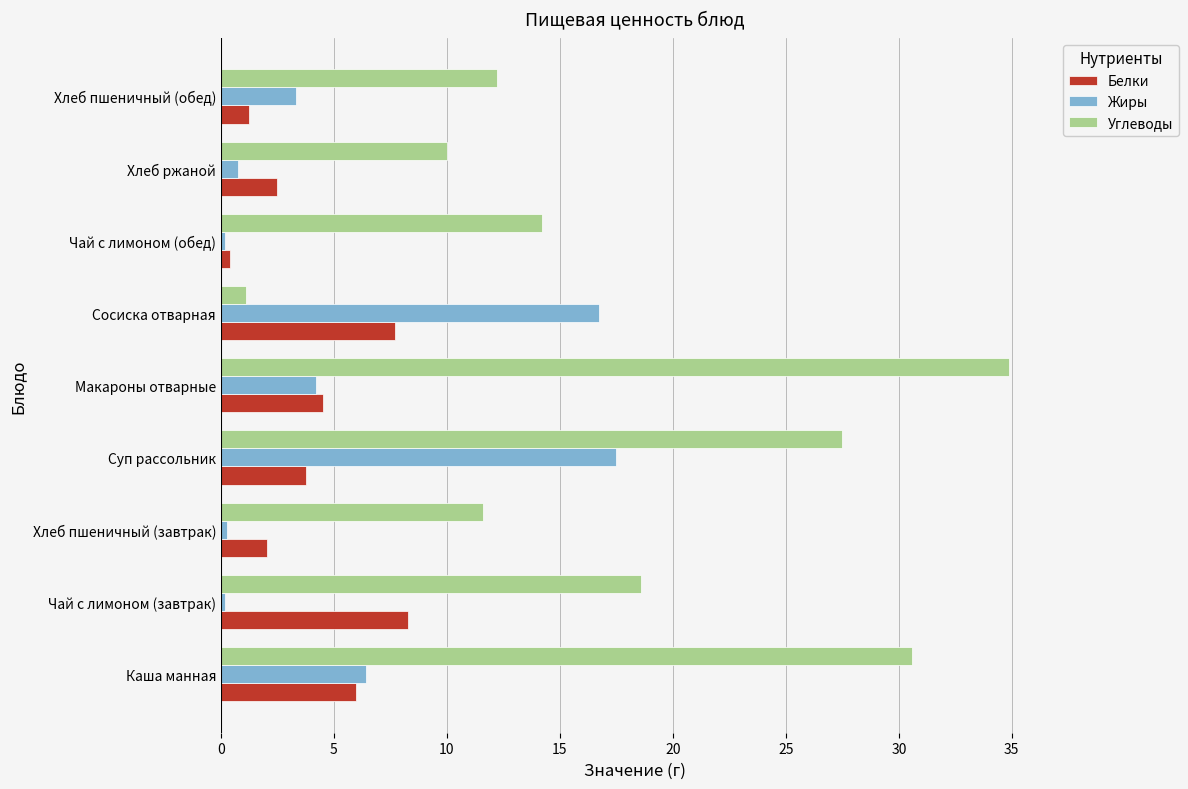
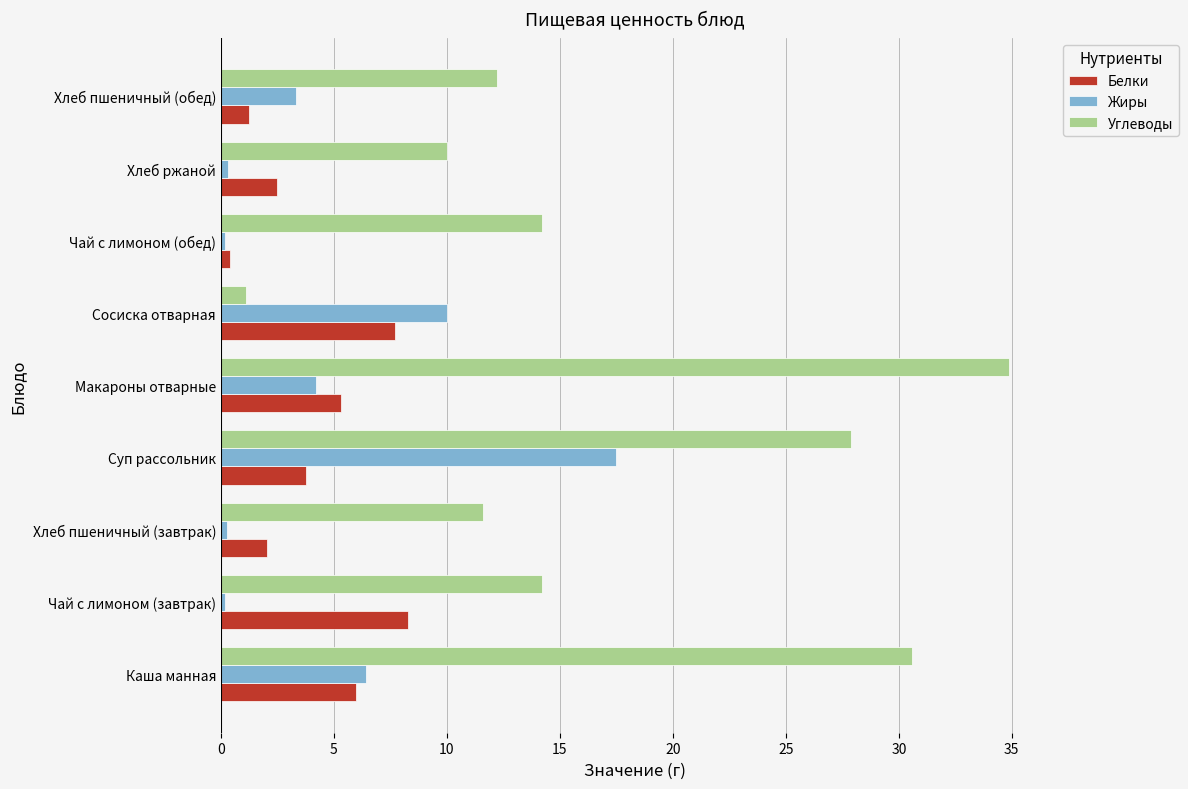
Жиры, Хлеб ржаной: 0.8 -> 0.3
Жиры, Сосиска отварная: 16.7 -> 10.0
Белки, Макароны отварные: 4.5 -> 5.3
Углеводы, Суп рассольник: 27.5 -> 27.9
Углеводы, Чай с лимоном (завтрак): 18.6 -> 14.2
